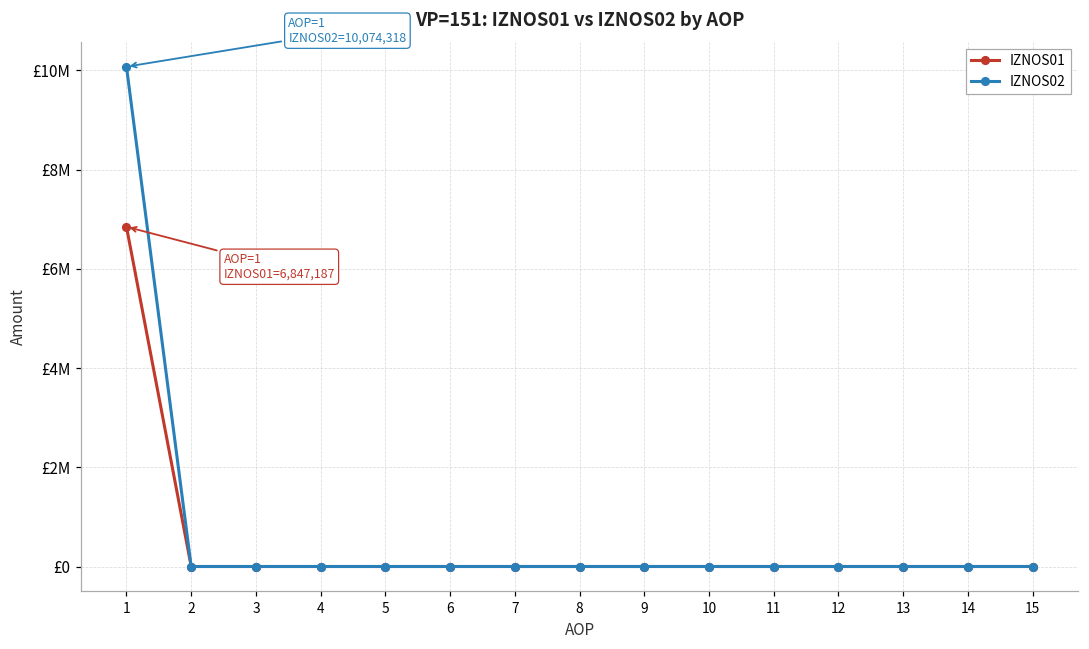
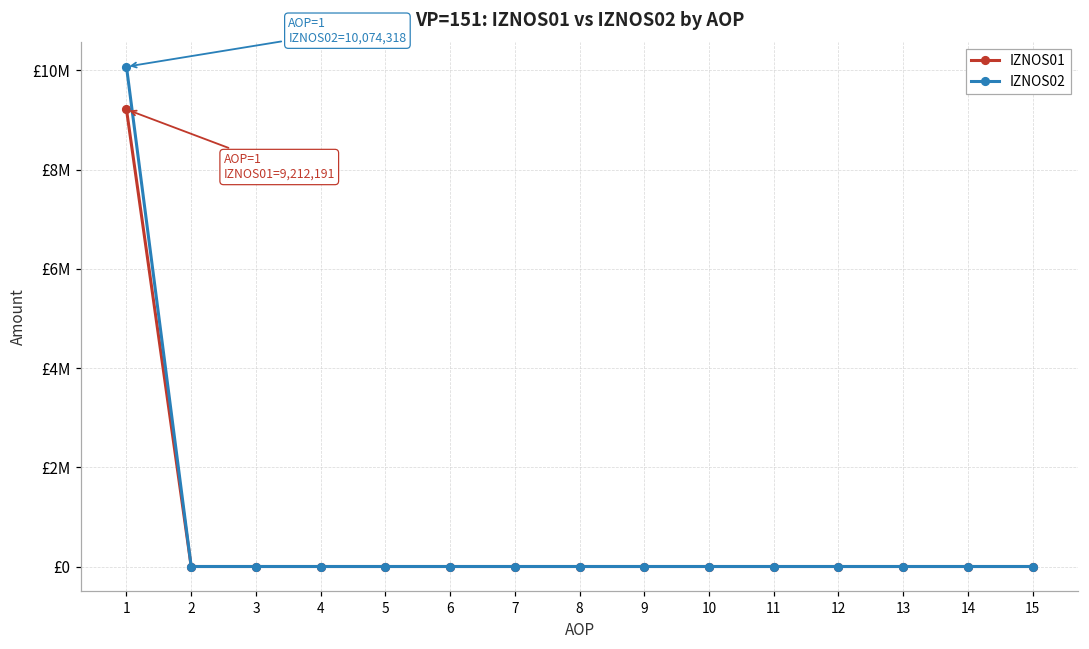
IZNOS01, 1: 6,847,187 -> 9,212,191
